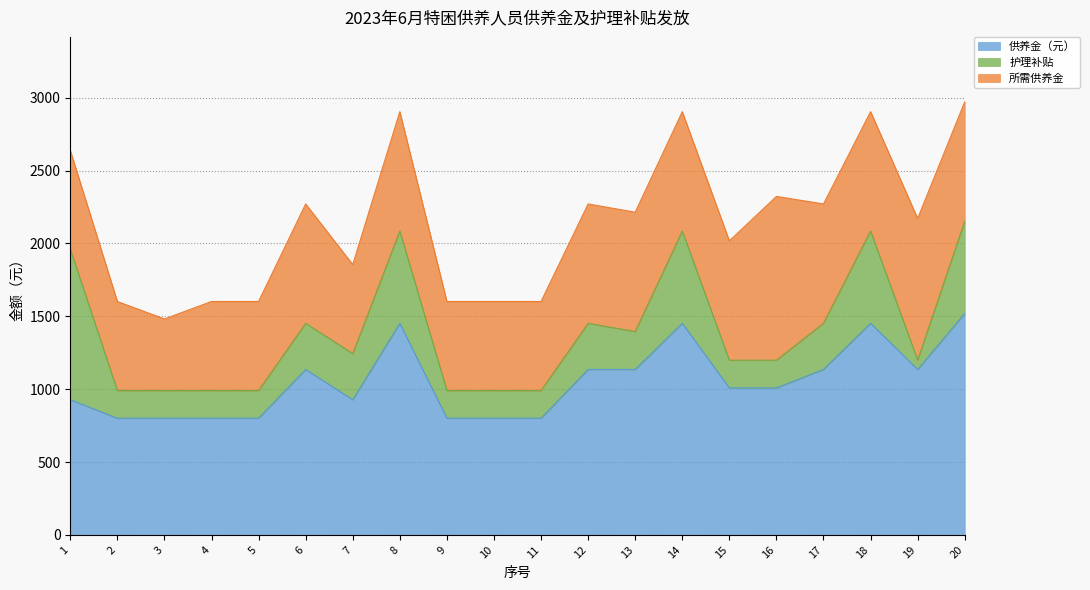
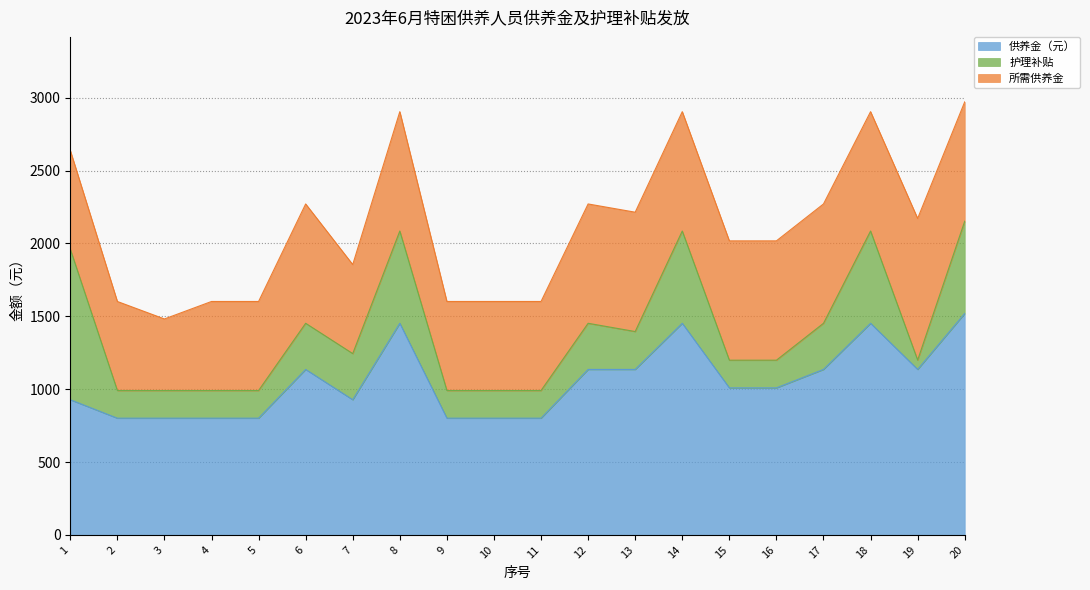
所需供养金, 16: 1120 -> 820
